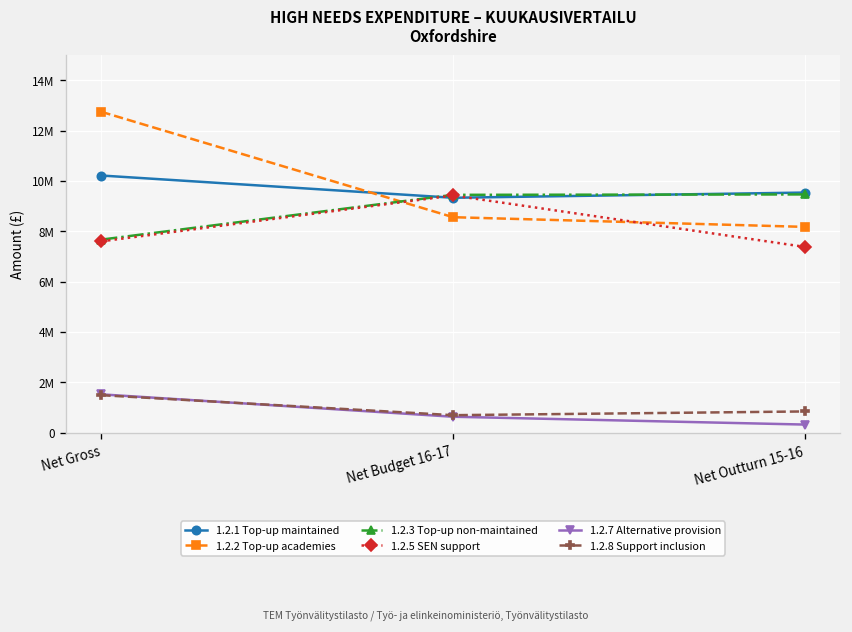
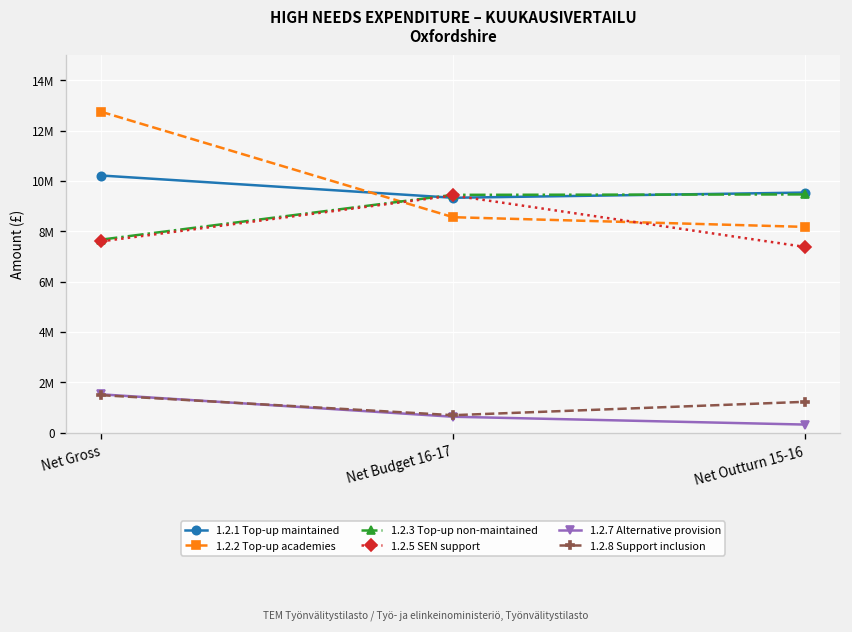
1.2.8 Support inclusion, Net Outturn 15-16: 800000 -> 1200000
